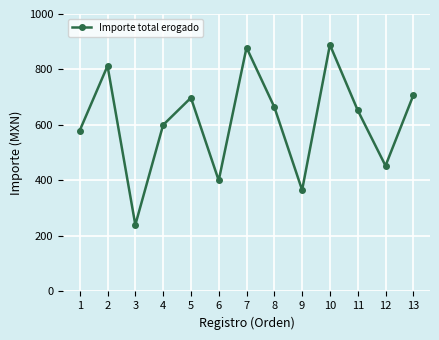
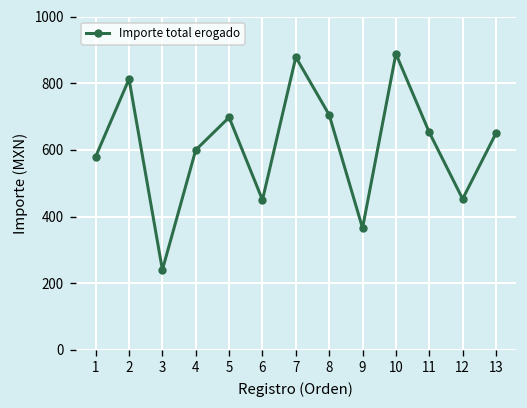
6: 400 -> 450
8: 660 -> 710
13: 710 -> 650
